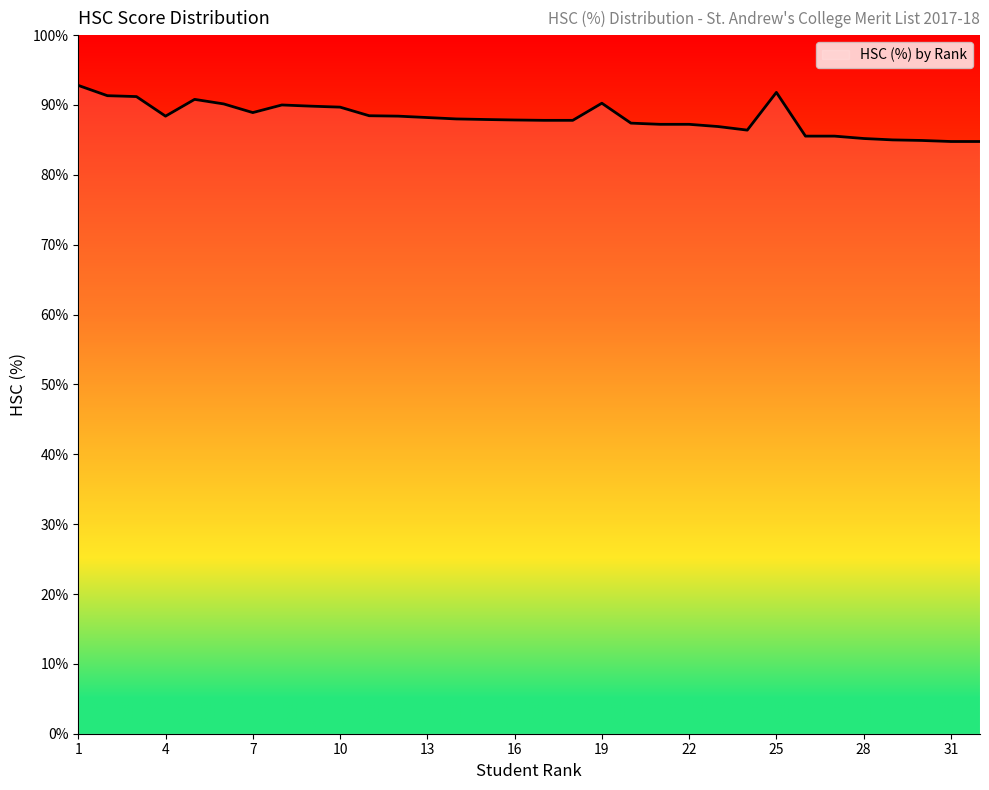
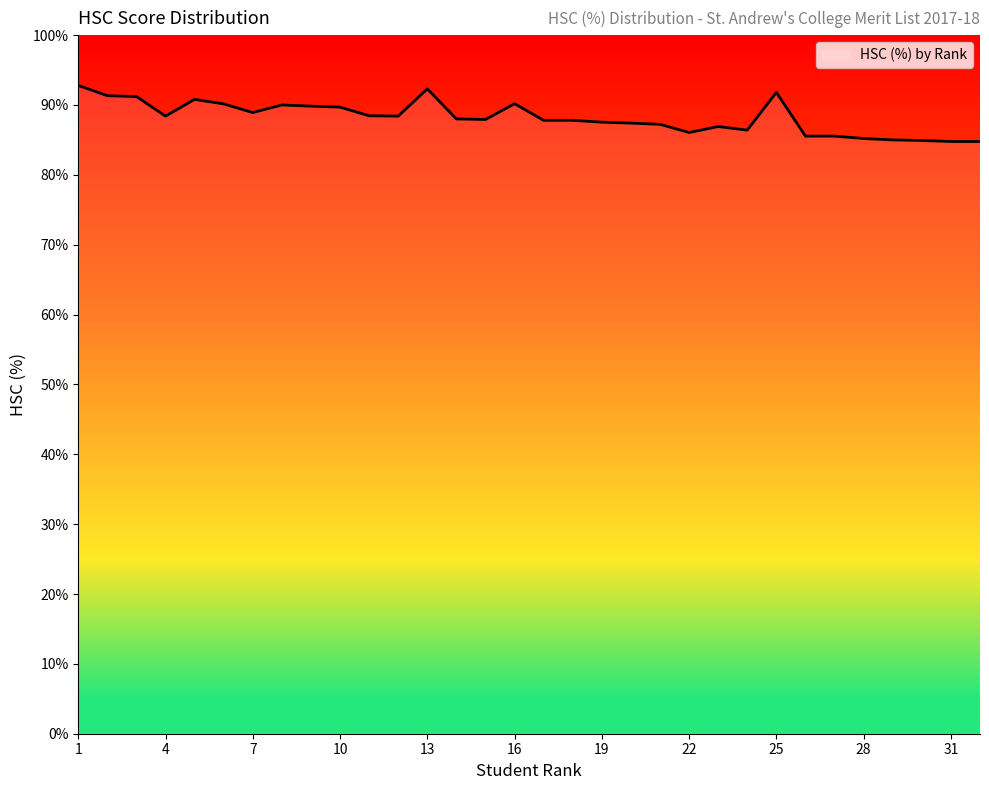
13: 88% -> 92%
16: 88% -> 90%
19: 90% -> 88%
22: 87% -> 86%
